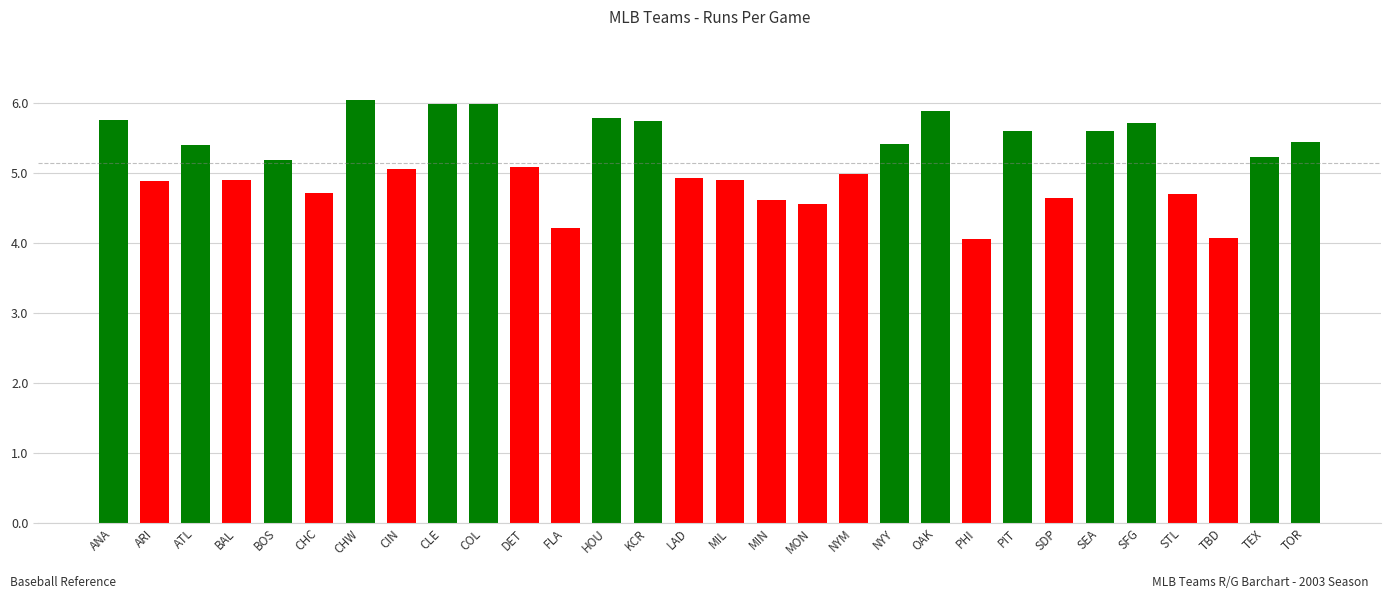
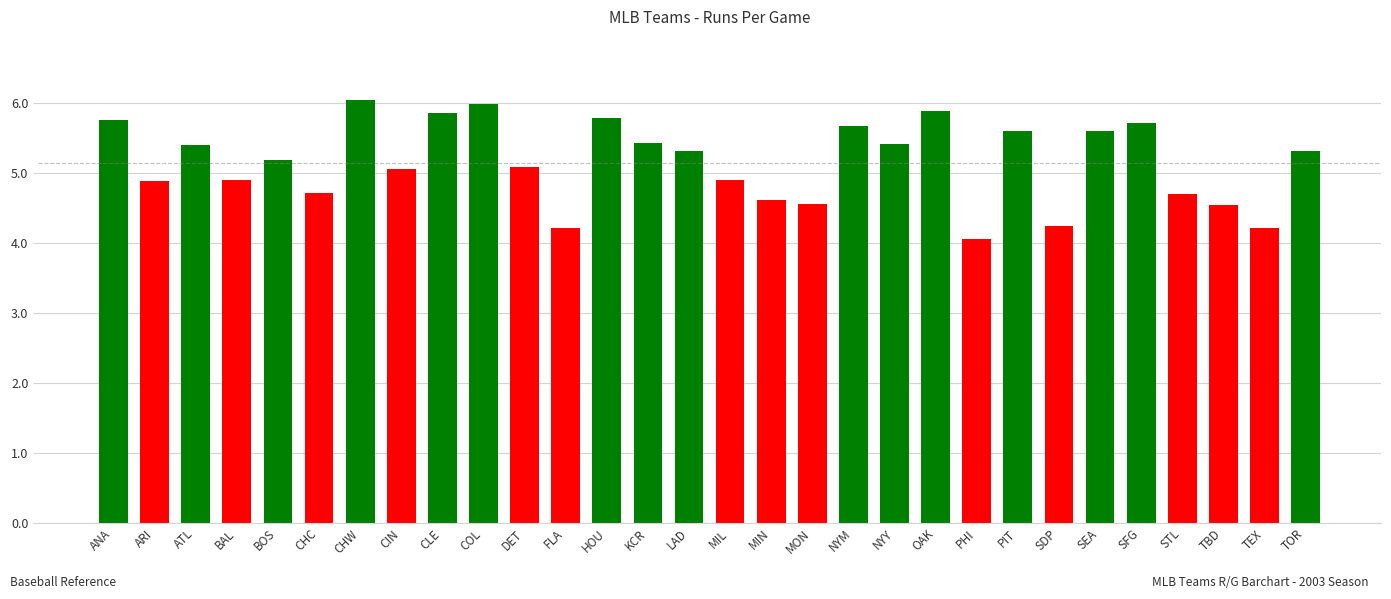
CLE: 6.0 -> 5.9
KCR: 5.7 -> 5.4
LAD: 4.9 -> 5.3
NYM: 5.0 -> 5.7
SDP: 4.6 -> 4.3
TBD: 4.1 -> 4.6
TEX: 5.2 -> 4.2
TOR: 5.4 -> 5.3
